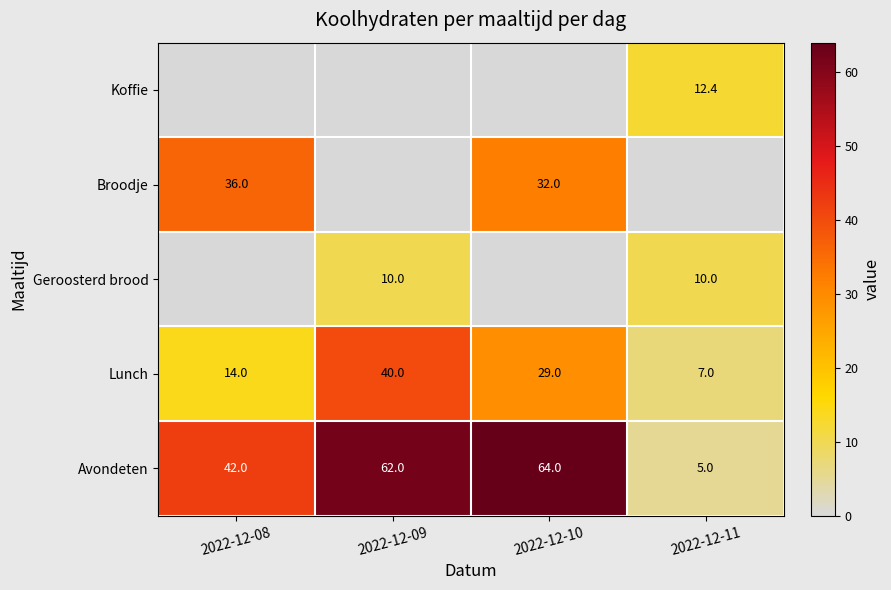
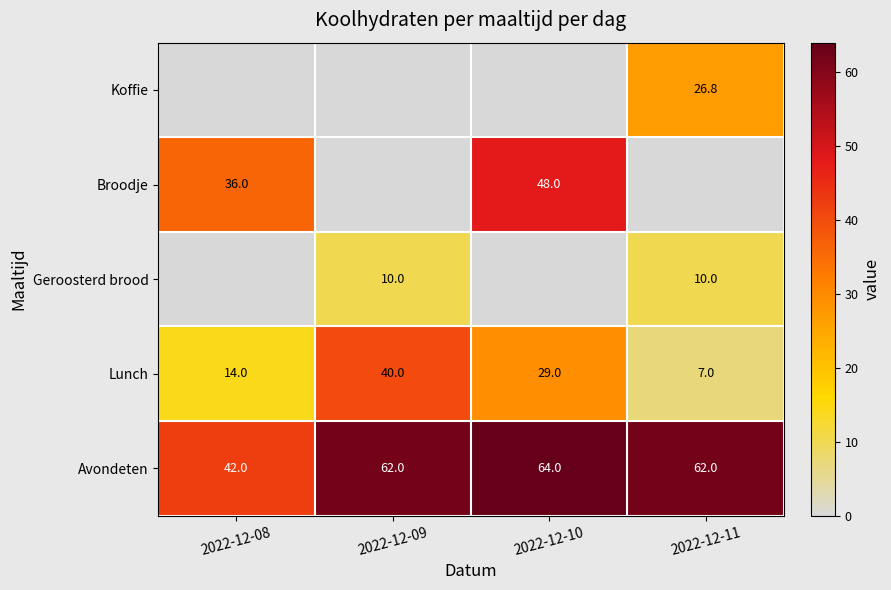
Koffie, 2022-12-11: 12.4 -> 26.8
Broodje, 2022-12-10: 32.0 -> 48.0
Avondeten, 2022-12-11: 5.0 -> 62.0
